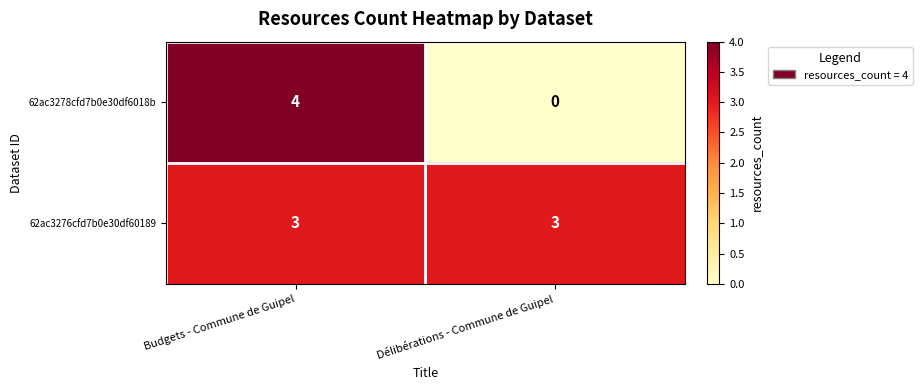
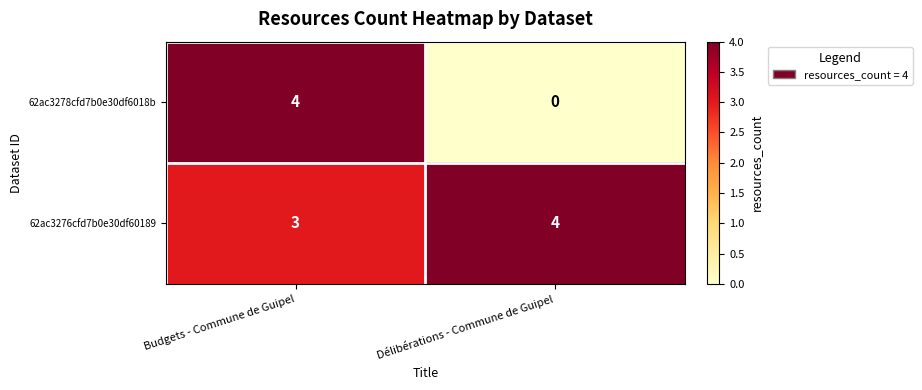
62ac3276cfd7b0e30df60189, Délibérations - Commune de Guipel: 3 -> 4
